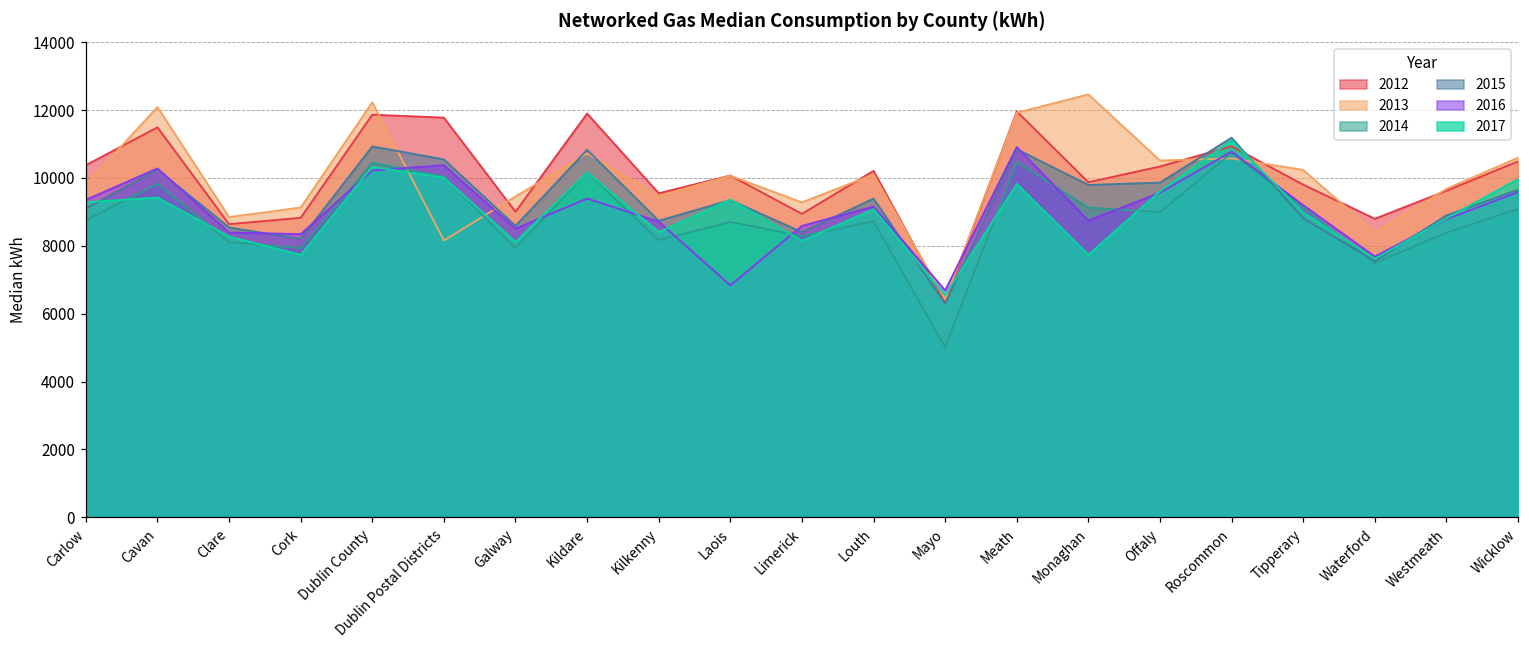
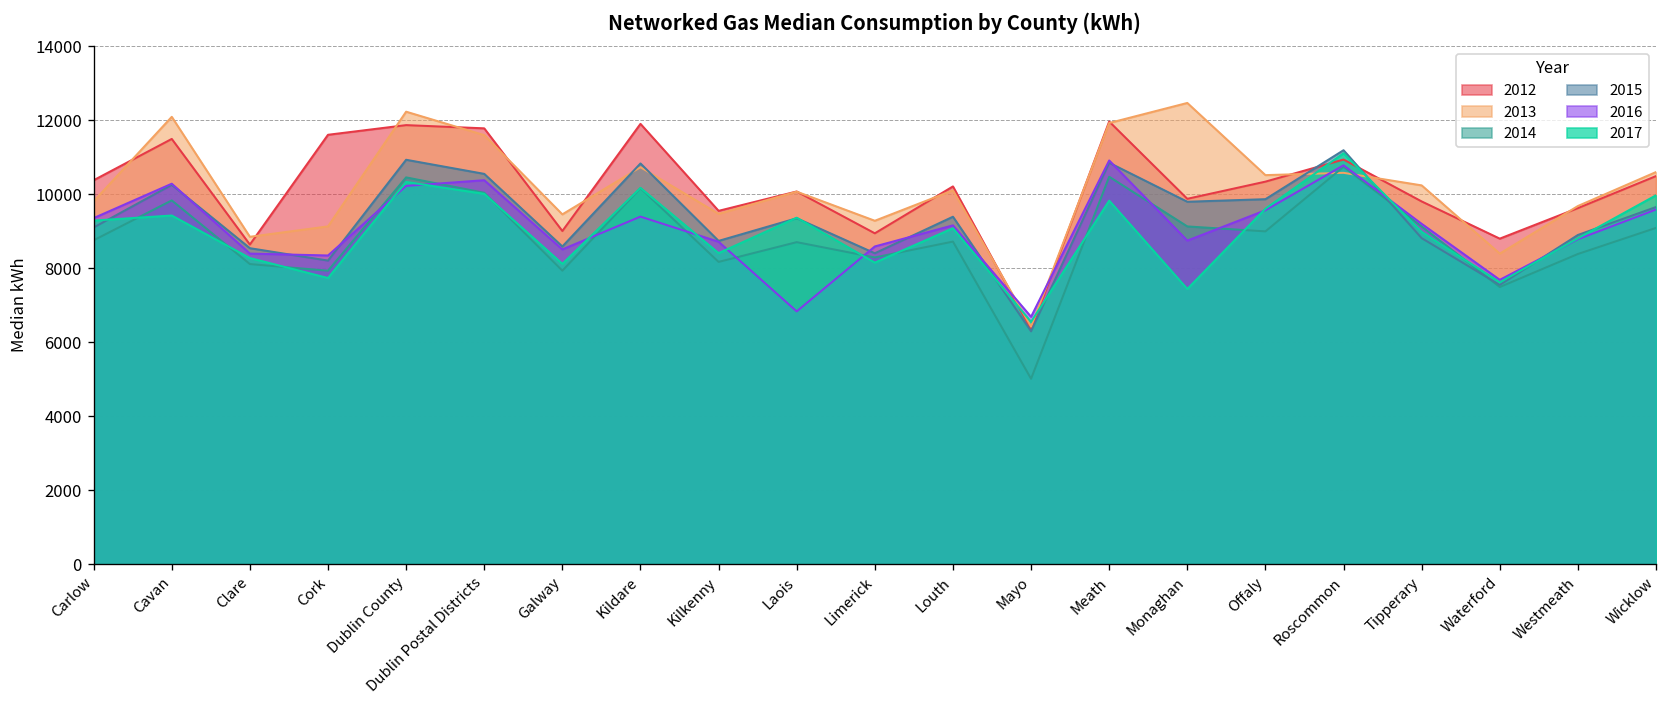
2012, Cork: 8800 -> 11600
2013, Dublin Postal Districts: 8200 -> 11600
2017, Monaghan: 7700 -> 7400
